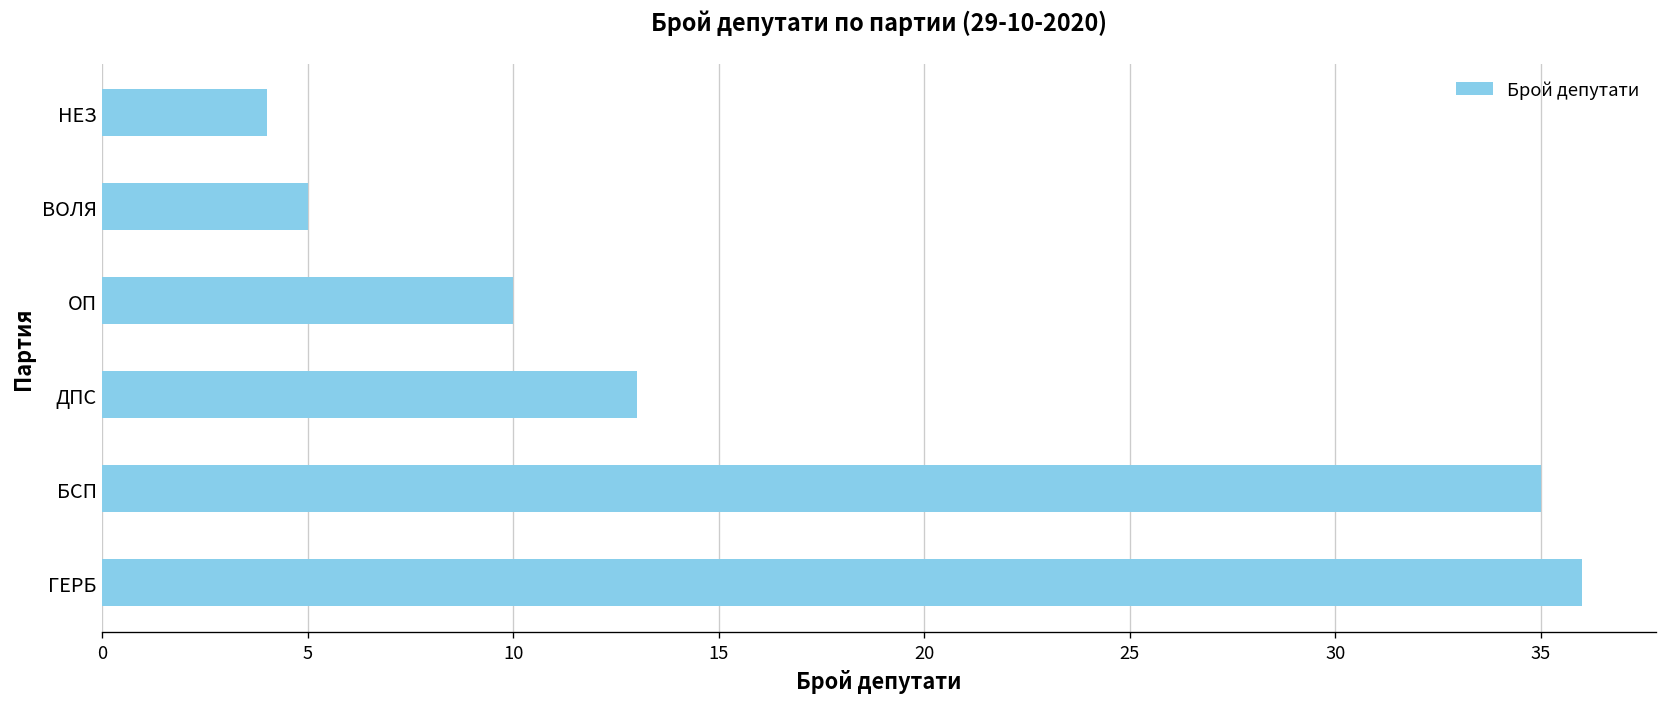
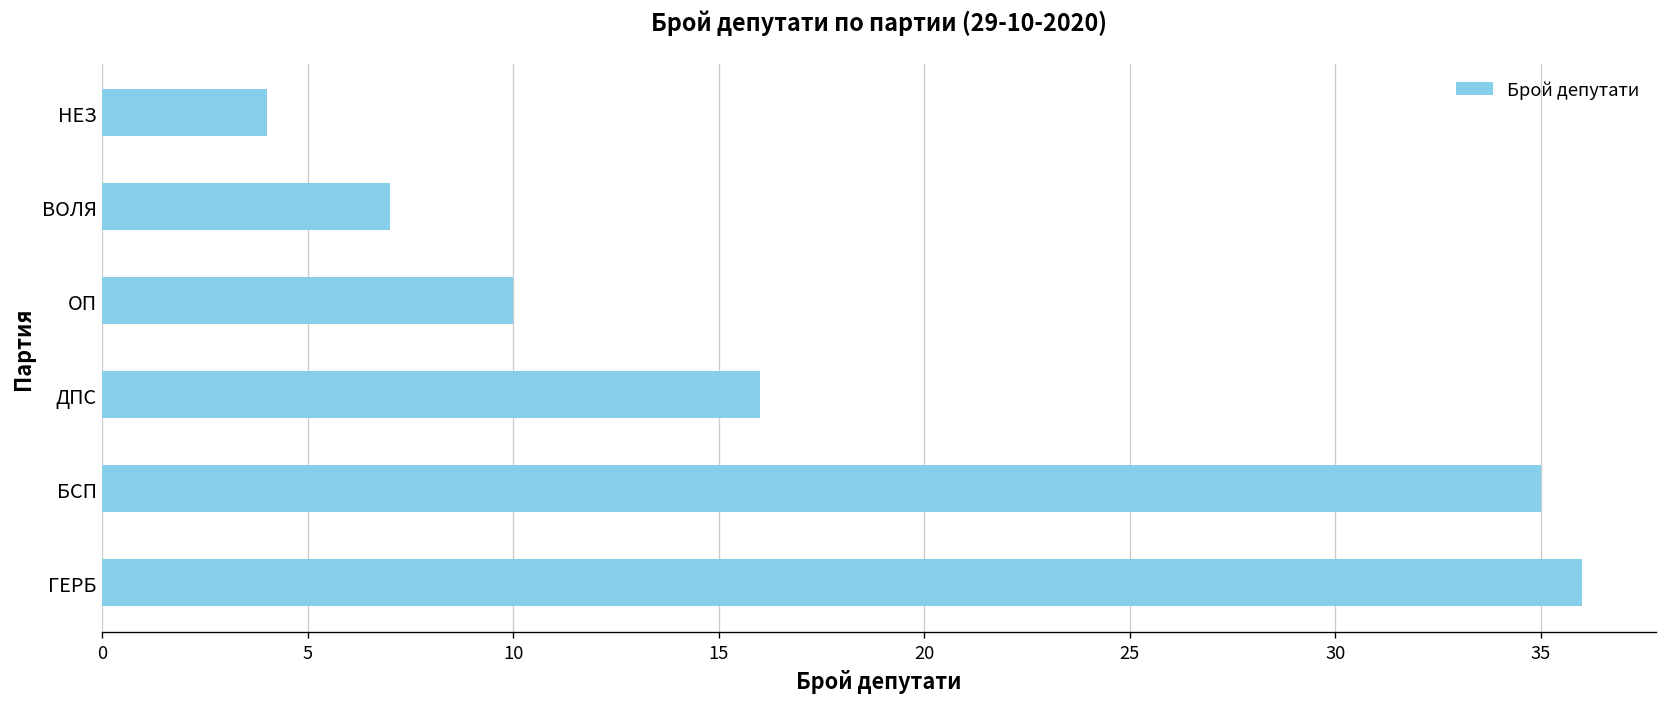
ВОЛЯ: 5 -> 7
ДПС: 13 -> 16
